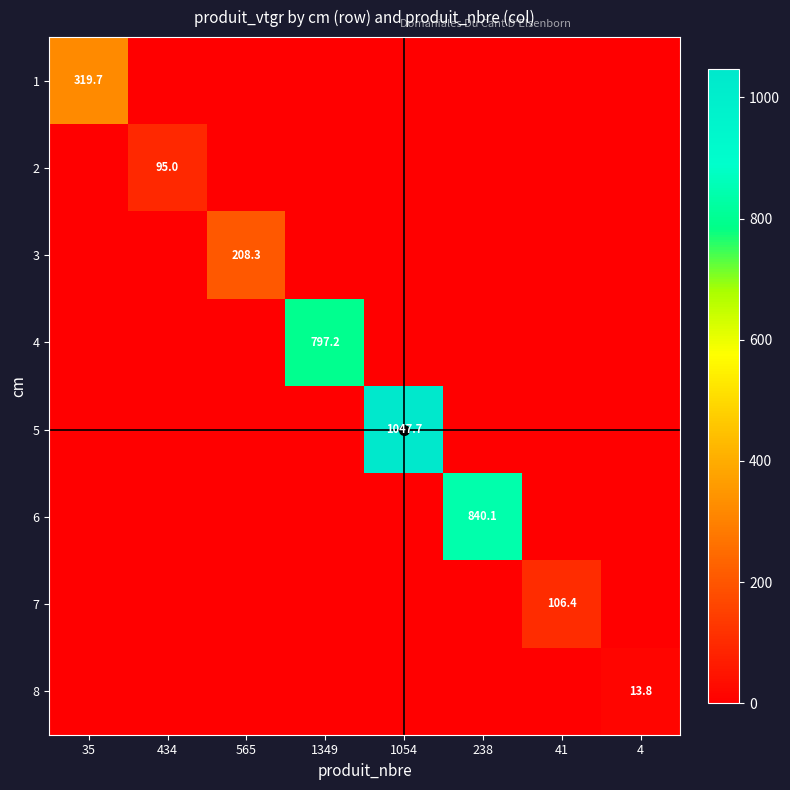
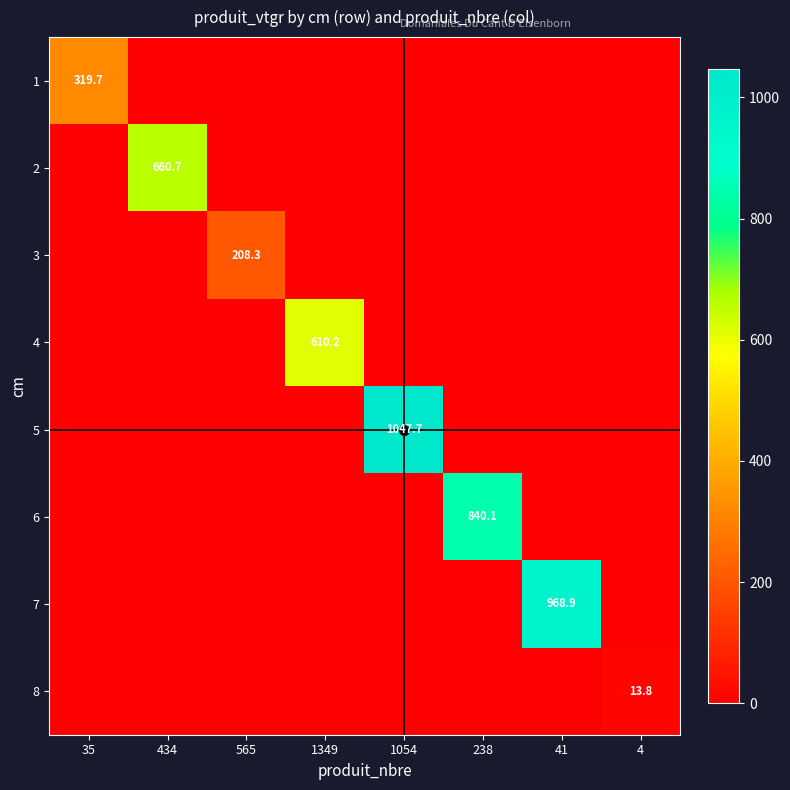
2, 434: 95.0 -> 660.7
4, 1349: 797.2 -> 610.2
7, 41: 106.4 -> 968.9
